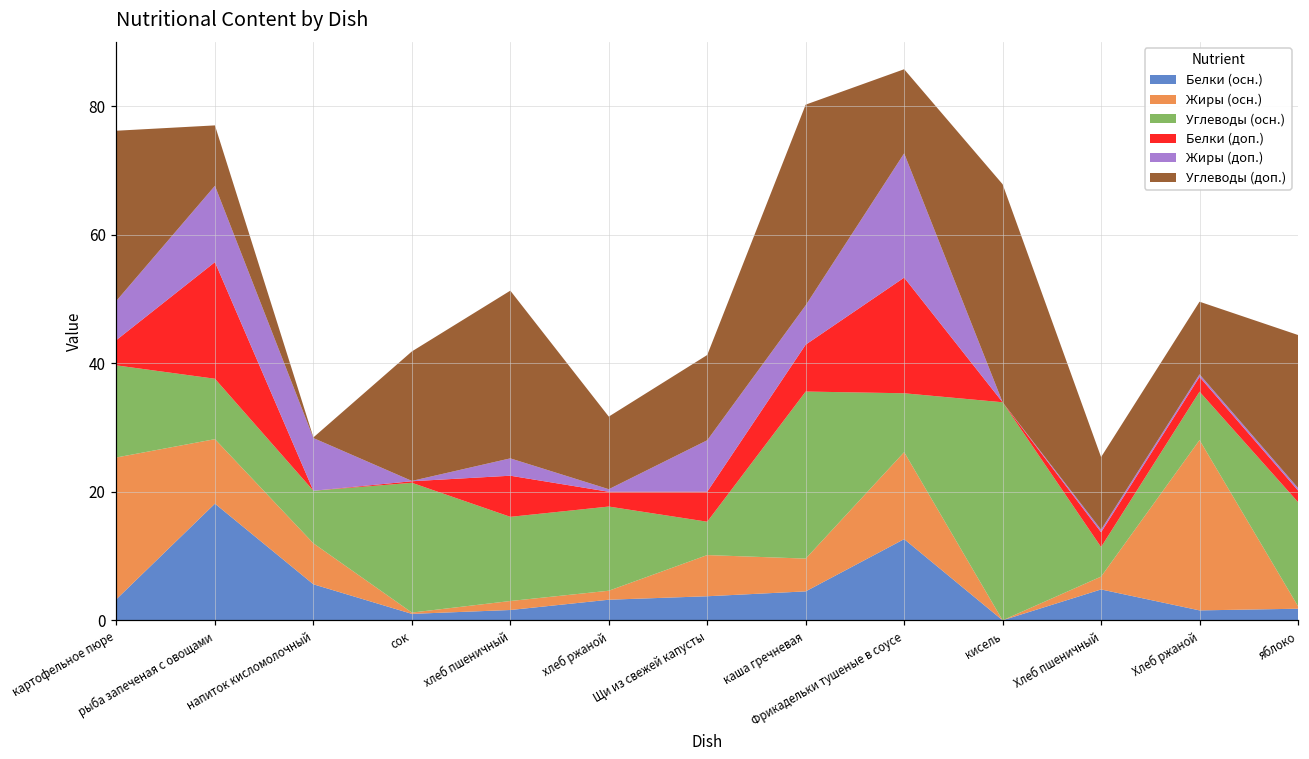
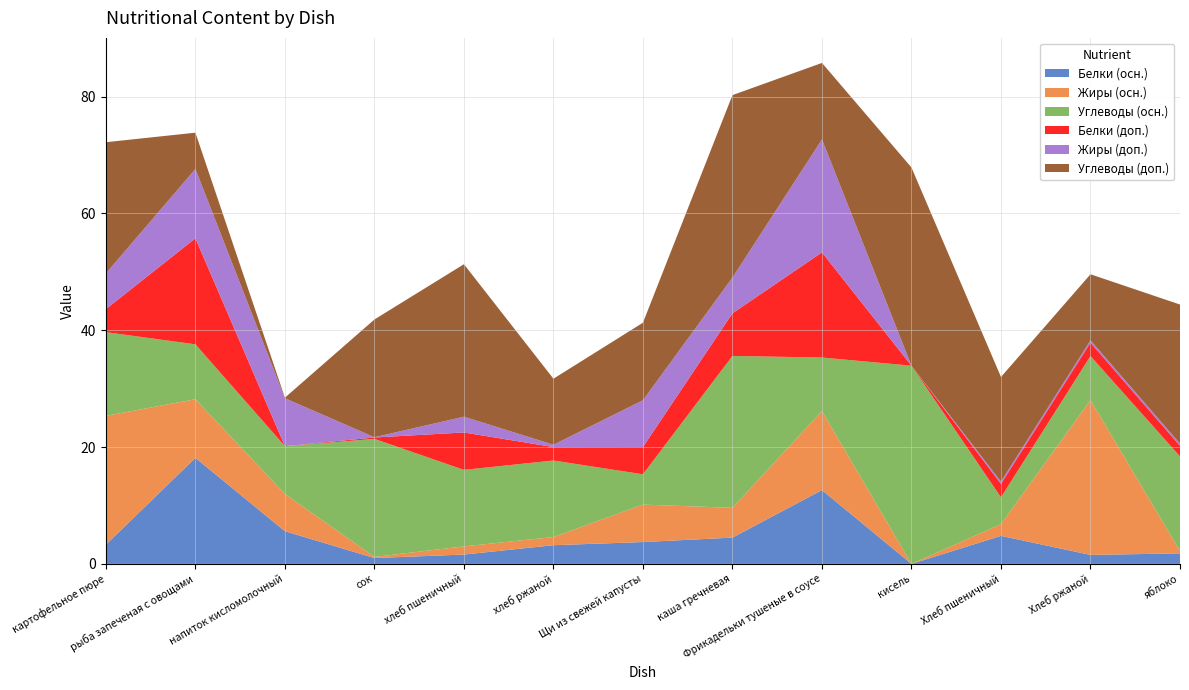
Углеводы (доп.), картофельное пюре: 26 -> 22
Углеводы (доп.), рыба запеченая с овощами: 9 -> 6
Углеводы (доп.), Хлеб пшеничный: 11 -> 18
